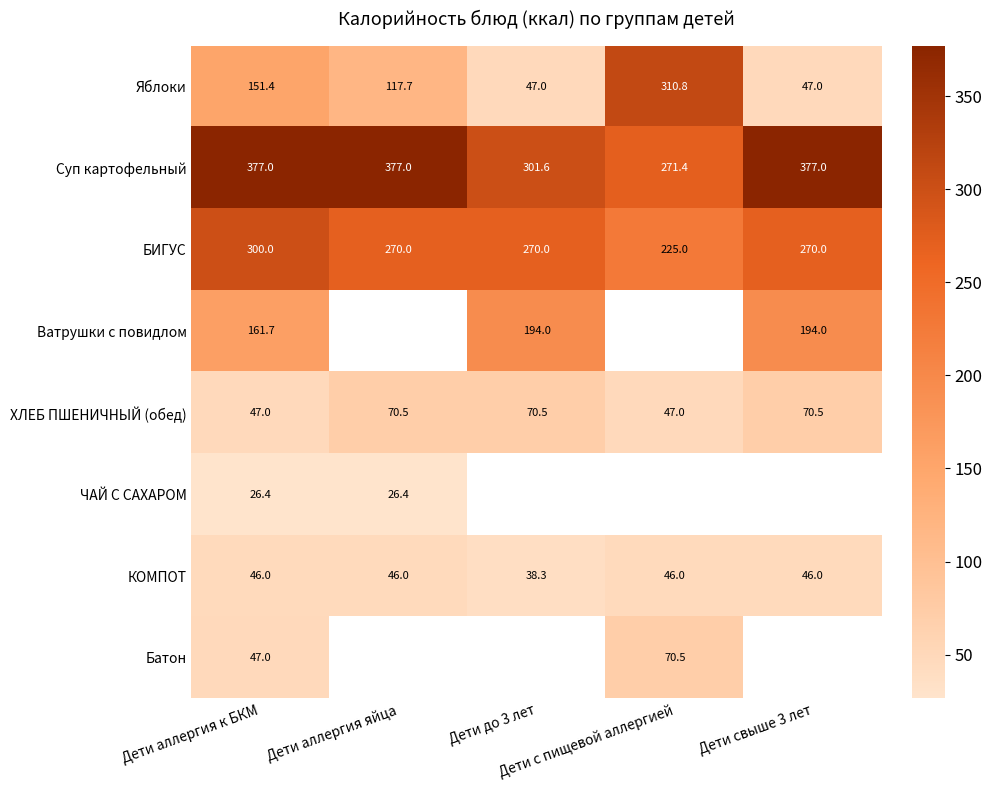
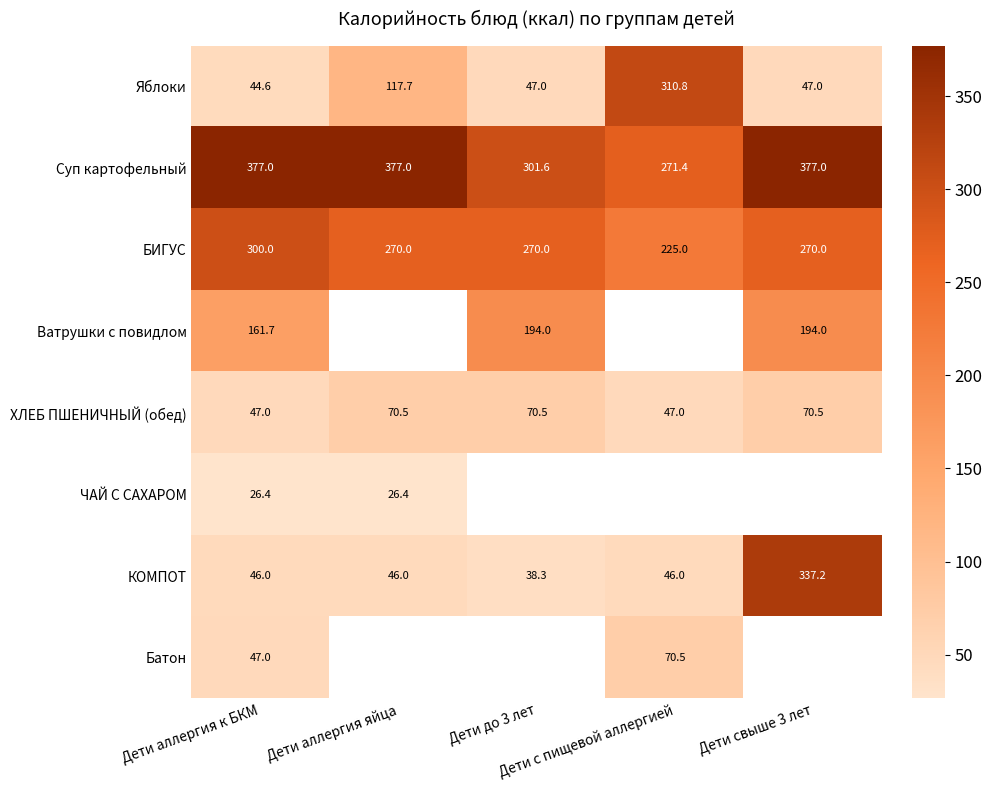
Яблоки, Дети аллергия к БКМ: 151.4 -> 44.6
КОМПОТ, Дети свыше 3 лет: 46.0 -> 337.2
